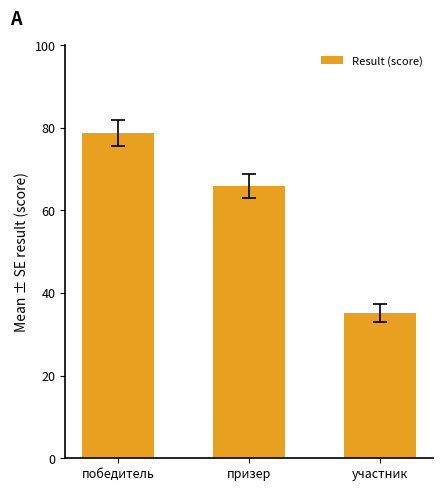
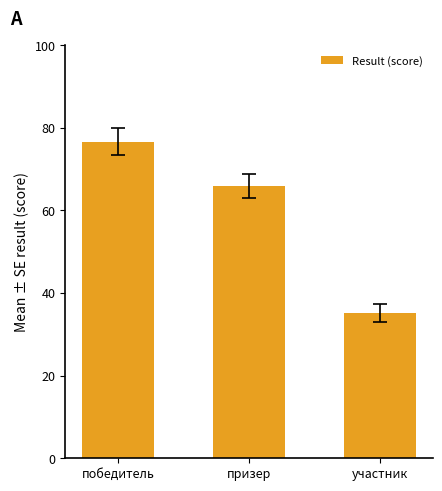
Result (score), победитель: 79 -> 77
